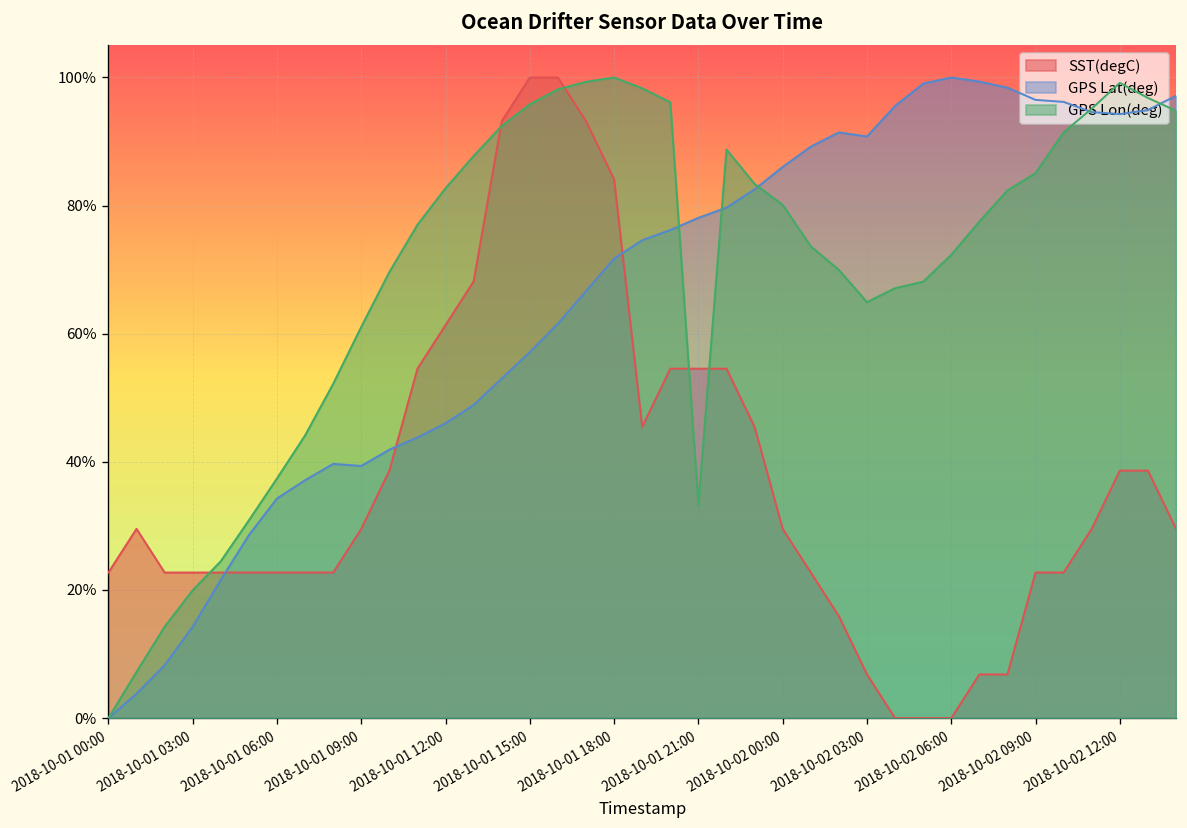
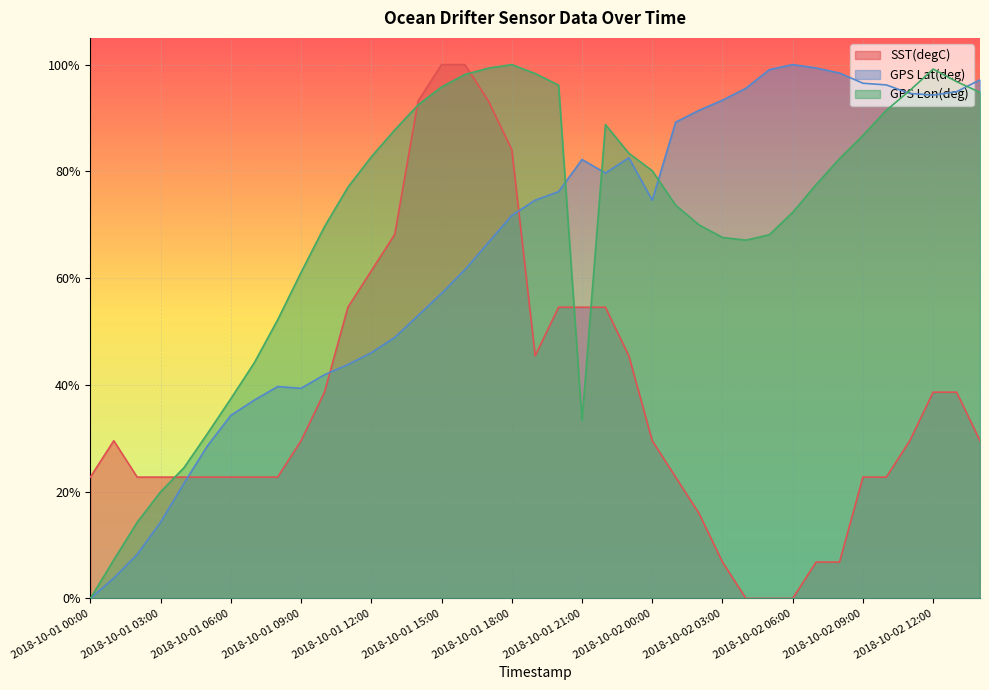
GPS Lat(deg), 2018-10-01 21:00: 78% -> 82%
GPS Lat(deg), 2018-10-02 00:00: 86% -> 75%
GPS Lat(deg), 2018-10-02 03:00: 91% -> 93%
GPS Lon(deg), 2018-10-02 03:00: 65% -> 68%
GPS Lon(deg), 2018-10-02 09:00: 85% -> 87%
